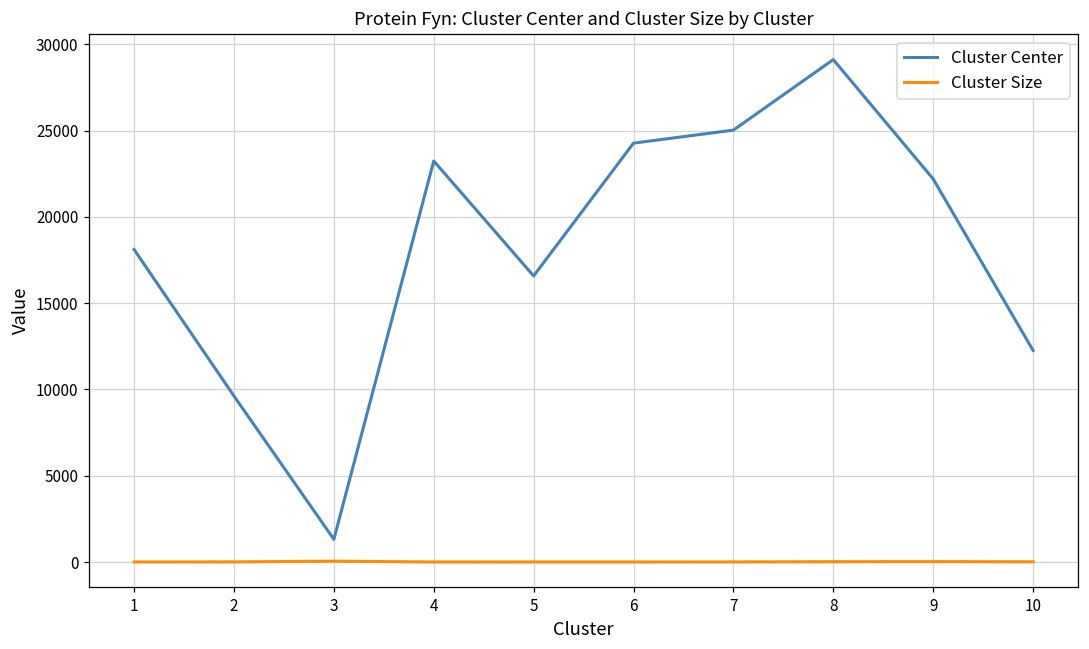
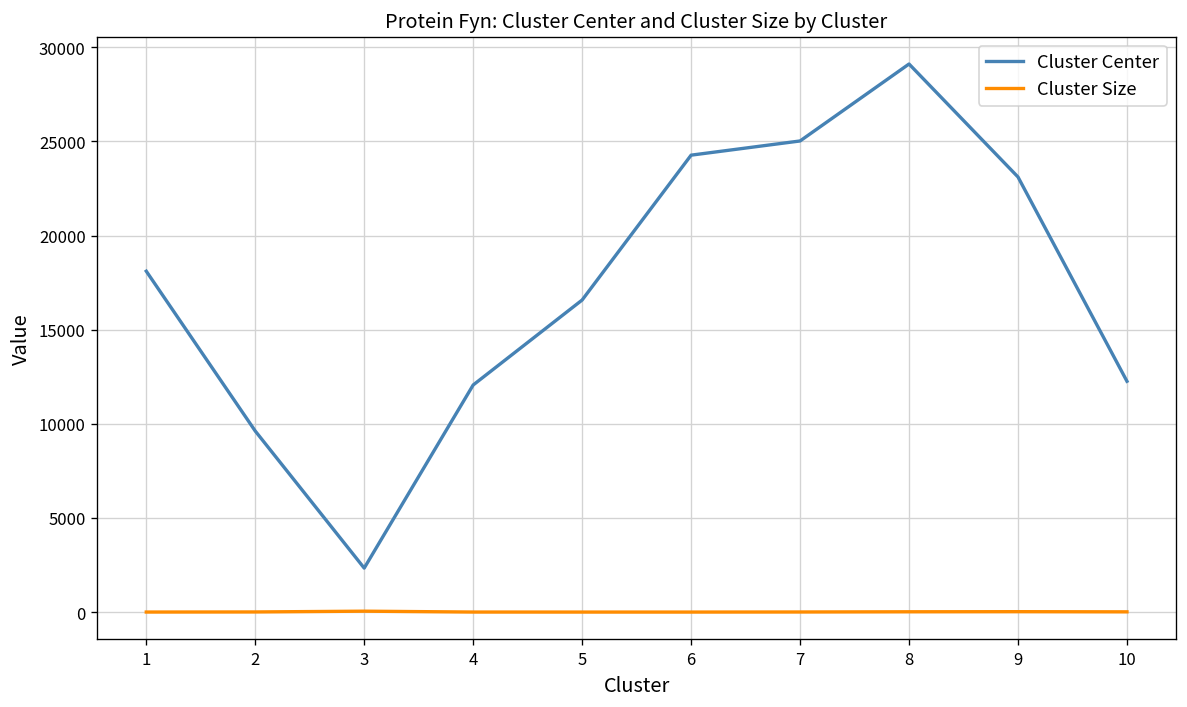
Cluster Center, 3: 1300 -> 2300
Cluster Center, 4: 23200 -> 12100
Cluster Center, 9: 22200 -> 23100
